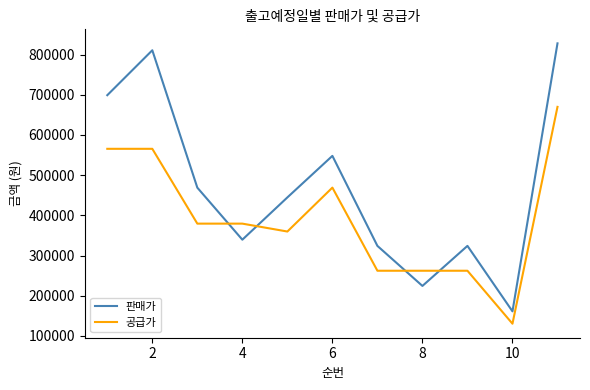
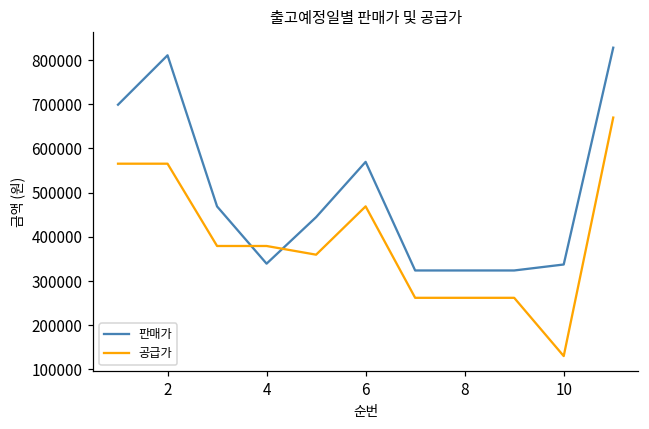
판매가, 6: 550000 -> 570000
판매가, 8: 220000 -> 320000
판매가, 10: 160000 -> 340000
